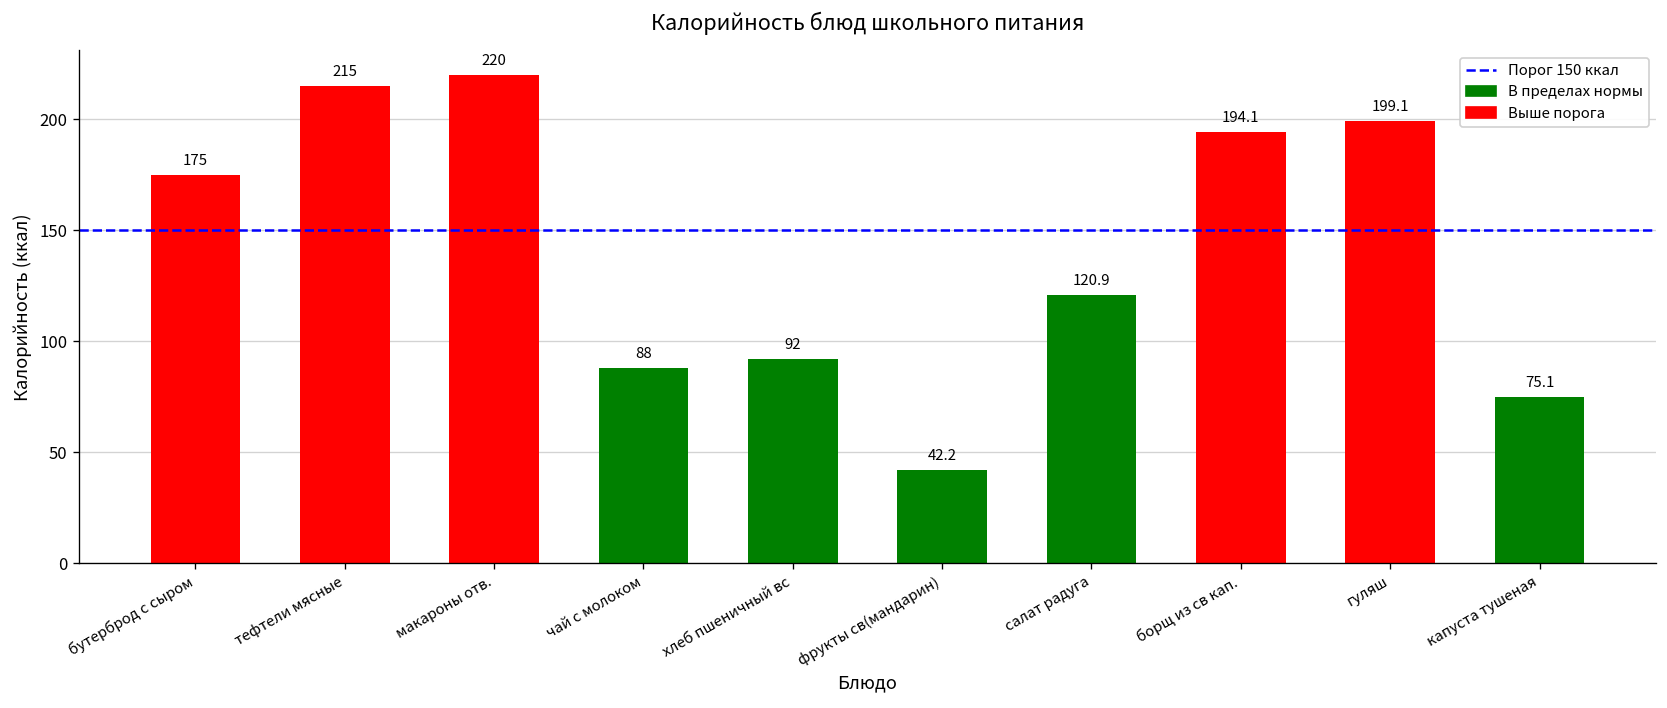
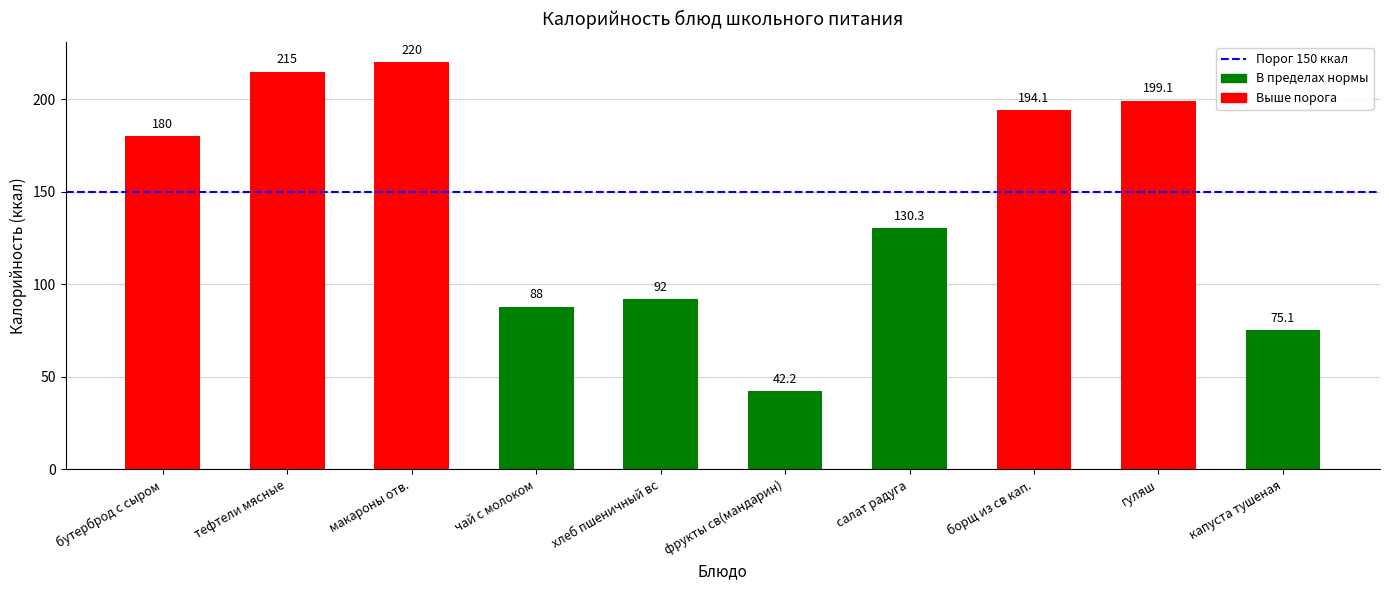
бутерброд с сыром: 175 -> 180
салат радуга: 120.9 -> 130.3
